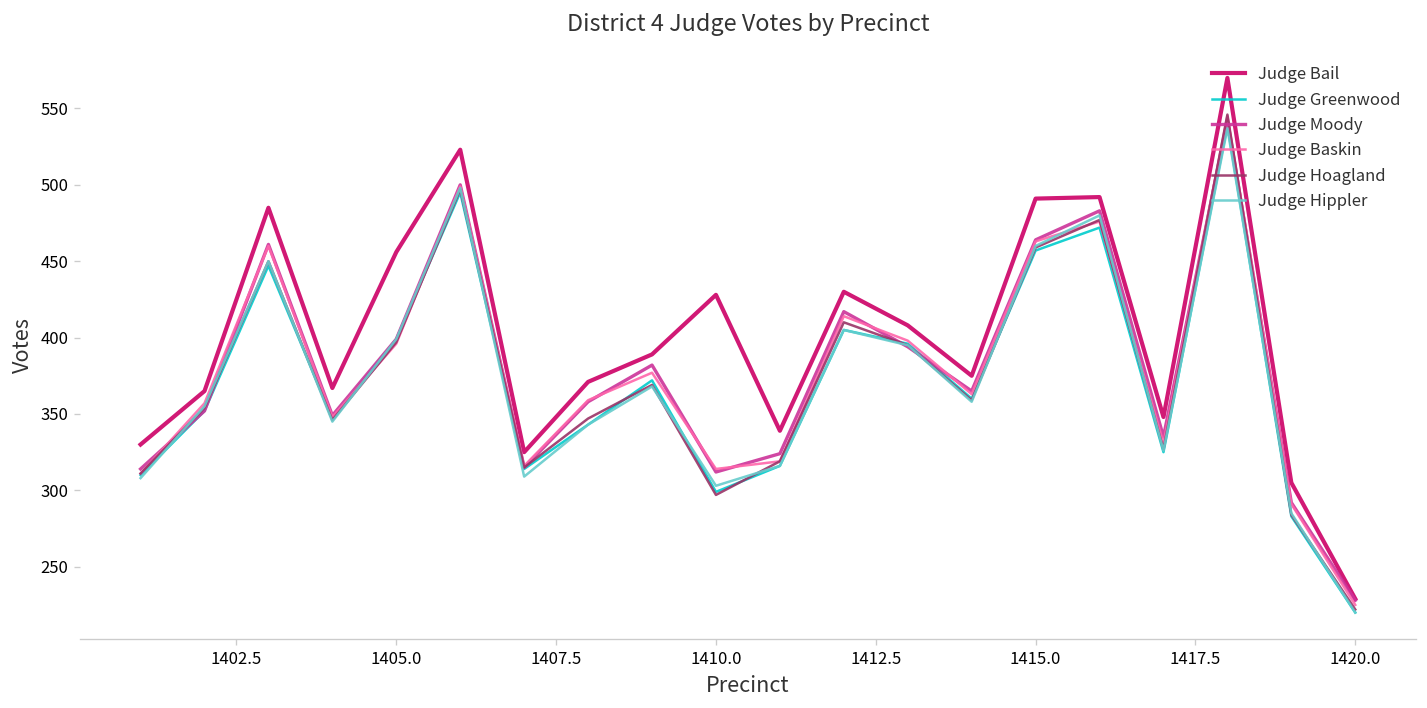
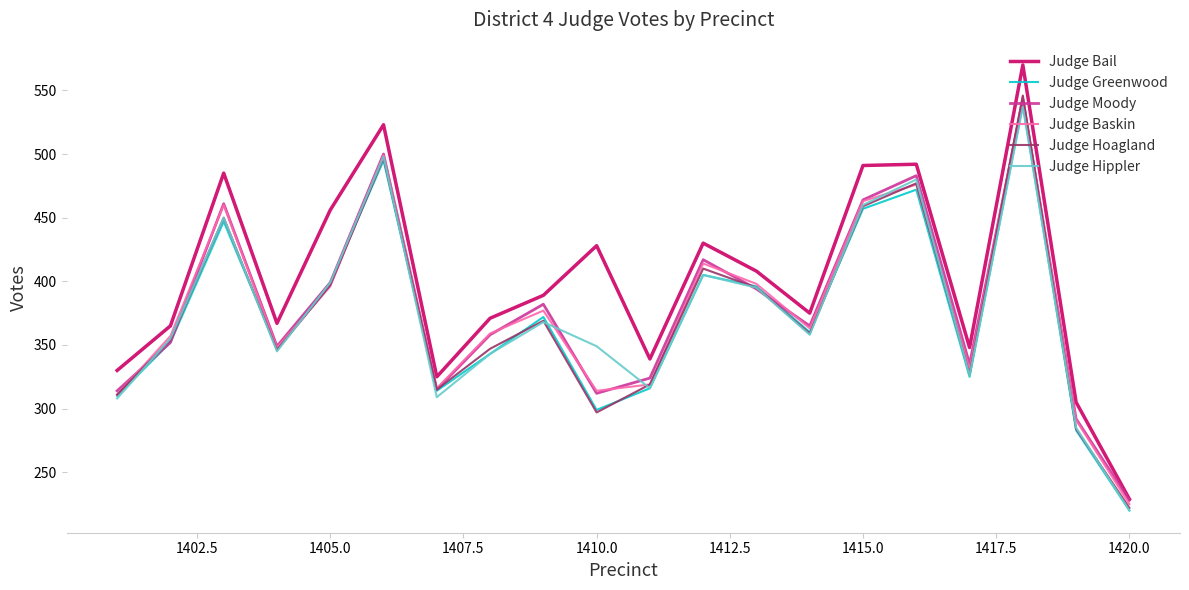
Judge Hippler, 1410.0: 303 -> 349
